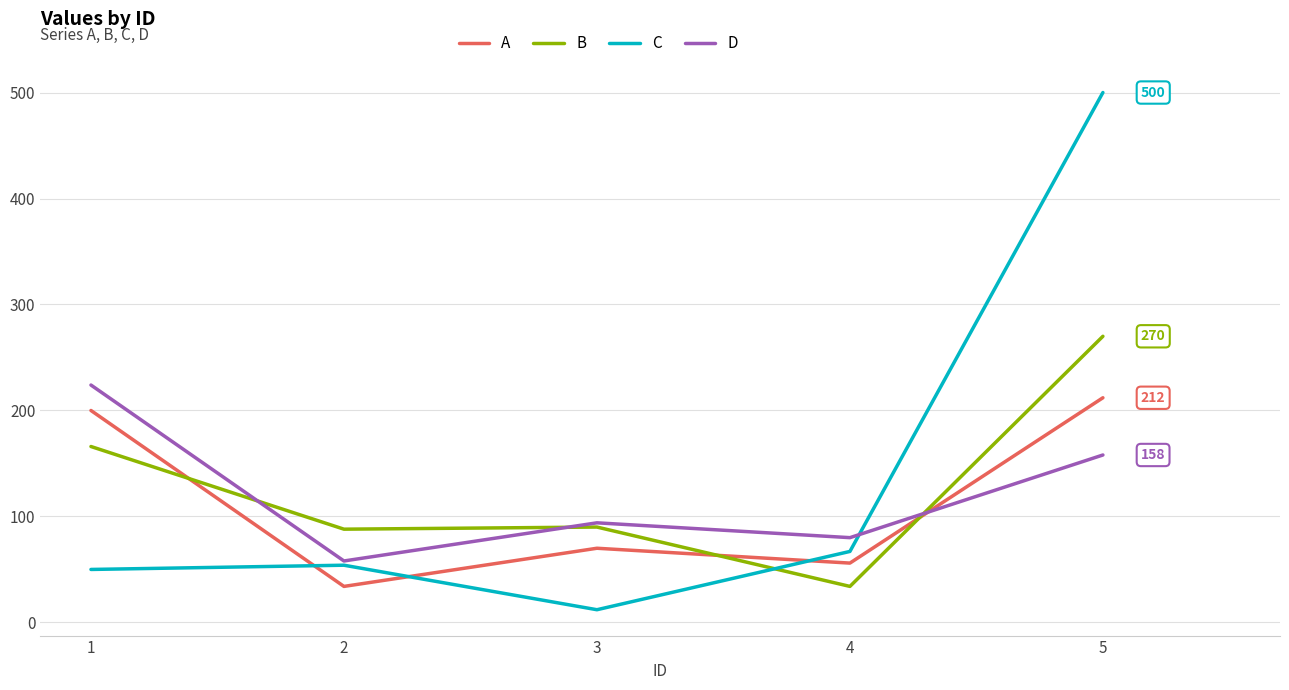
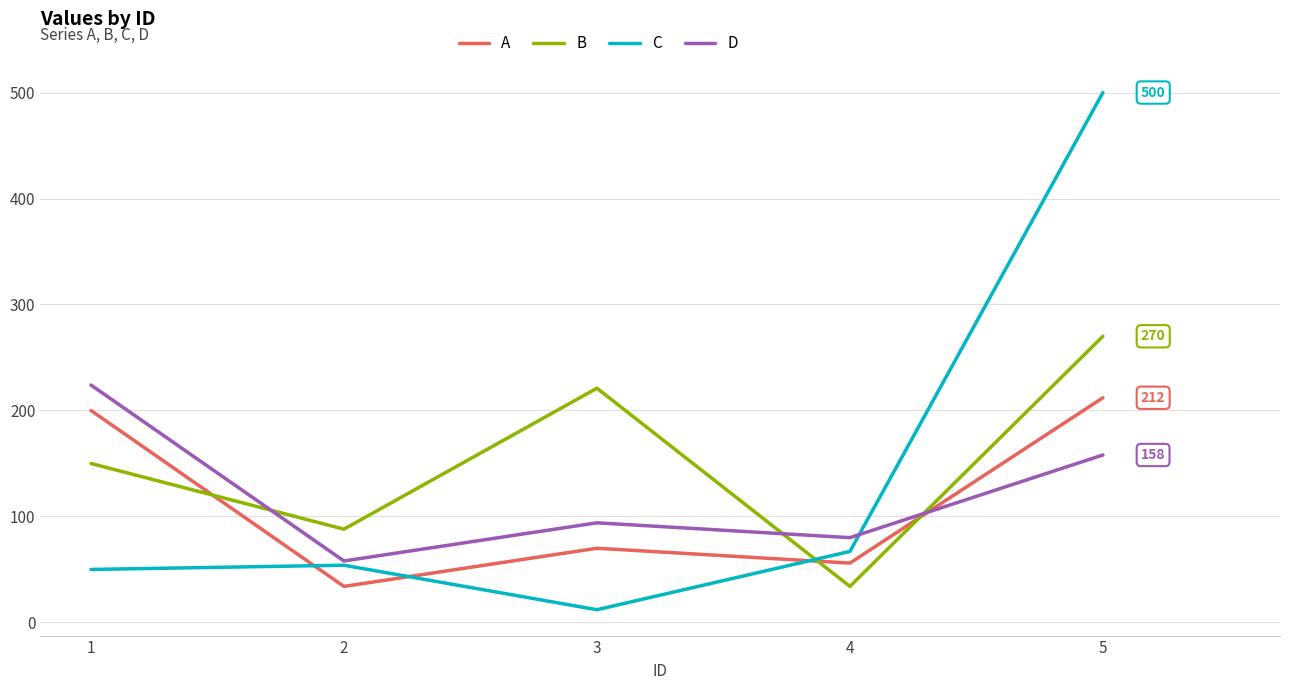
B, 1: 166 -> 150
B, 3: 90 -> 221
